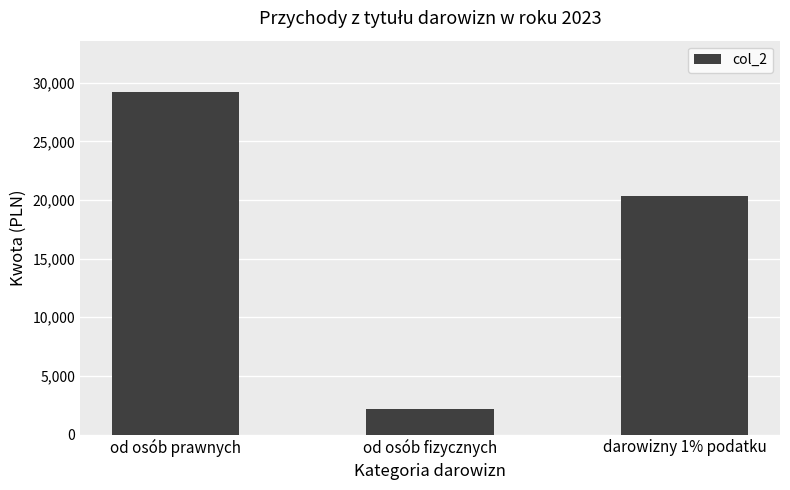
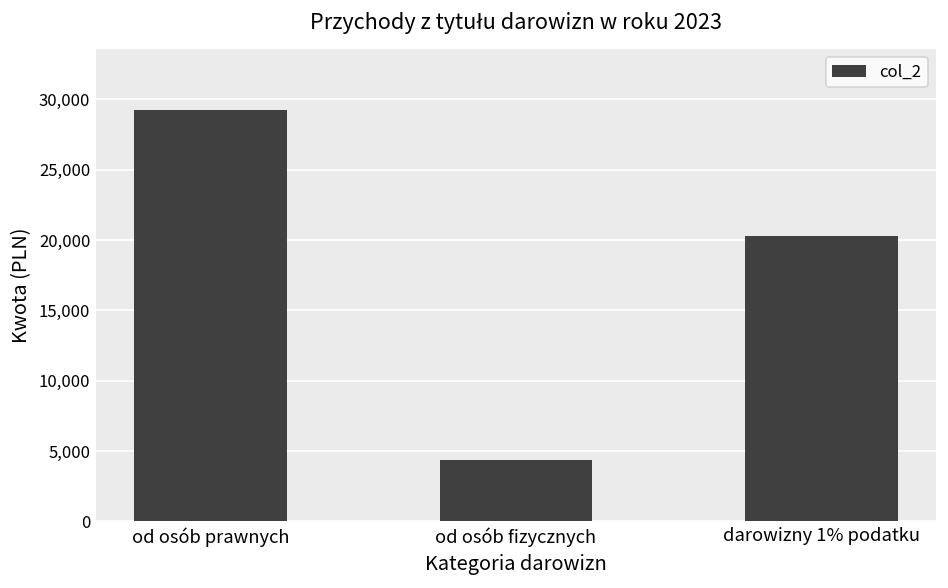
od osób fizycznych: 2,200 -> 4,400
